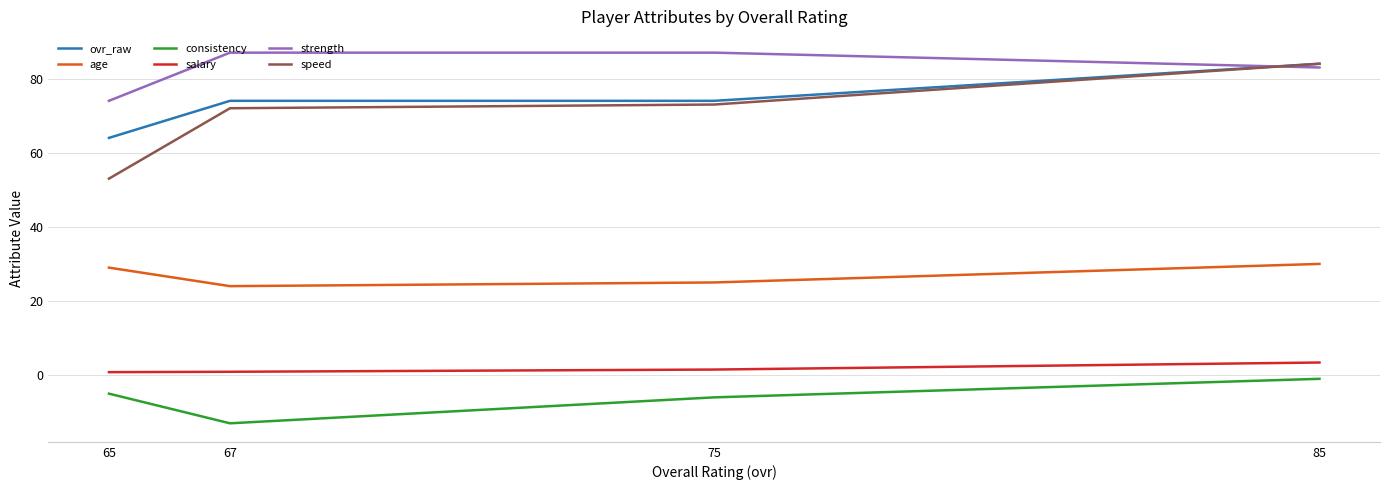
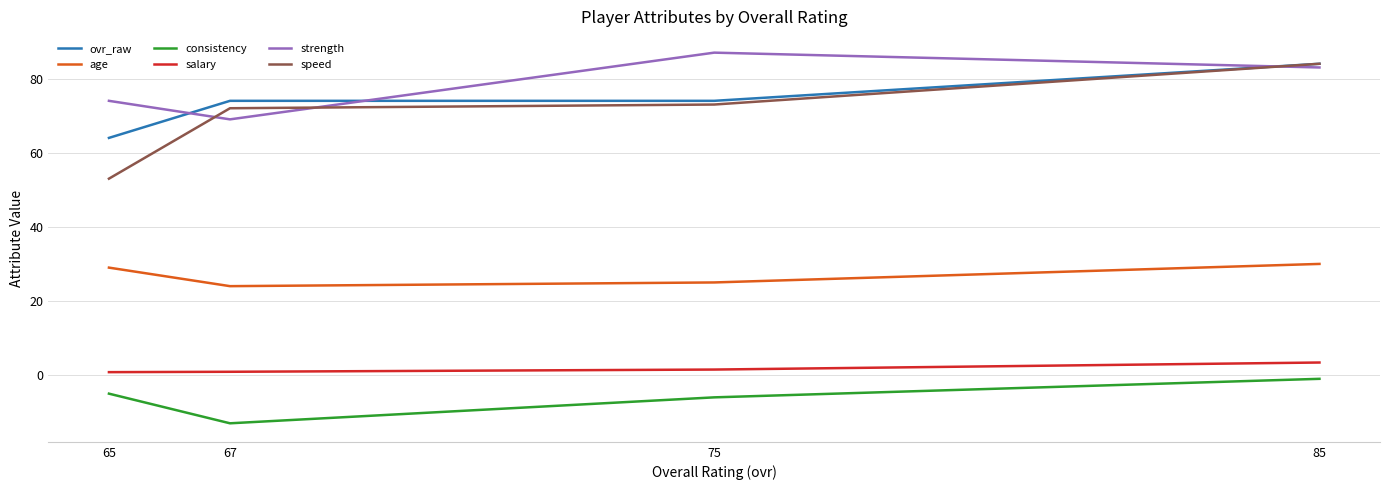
strength, 67: 87 -> 69
